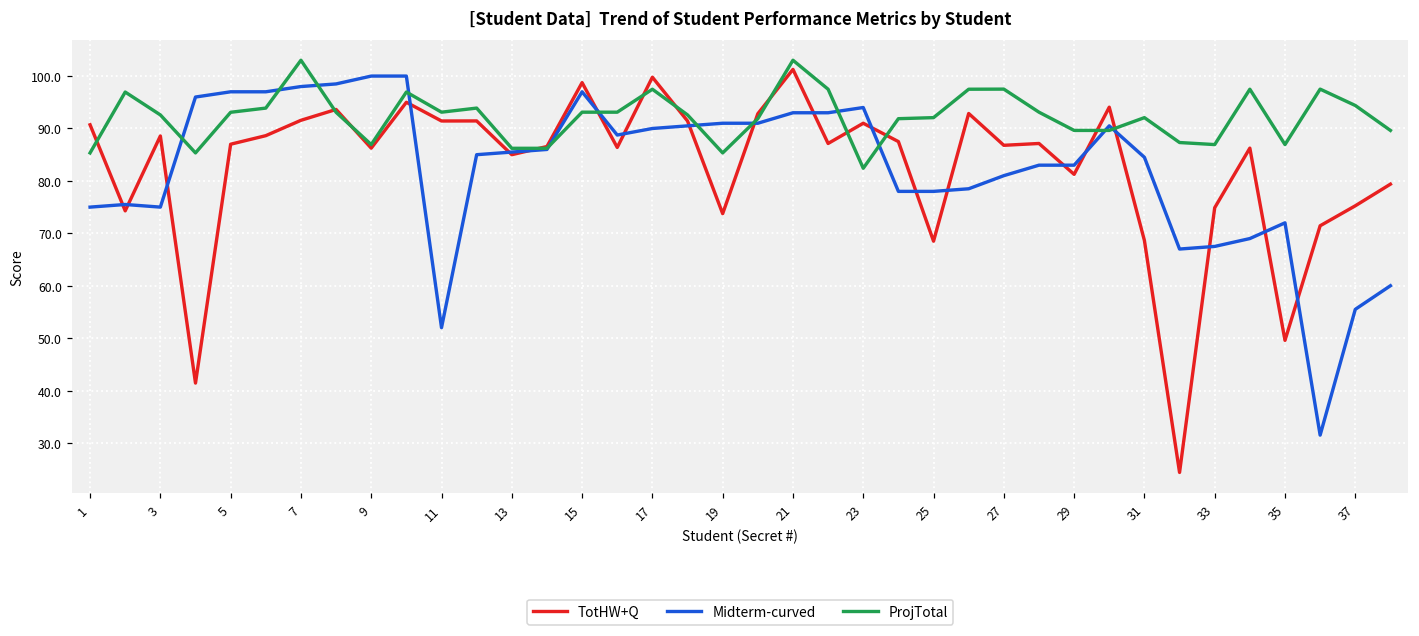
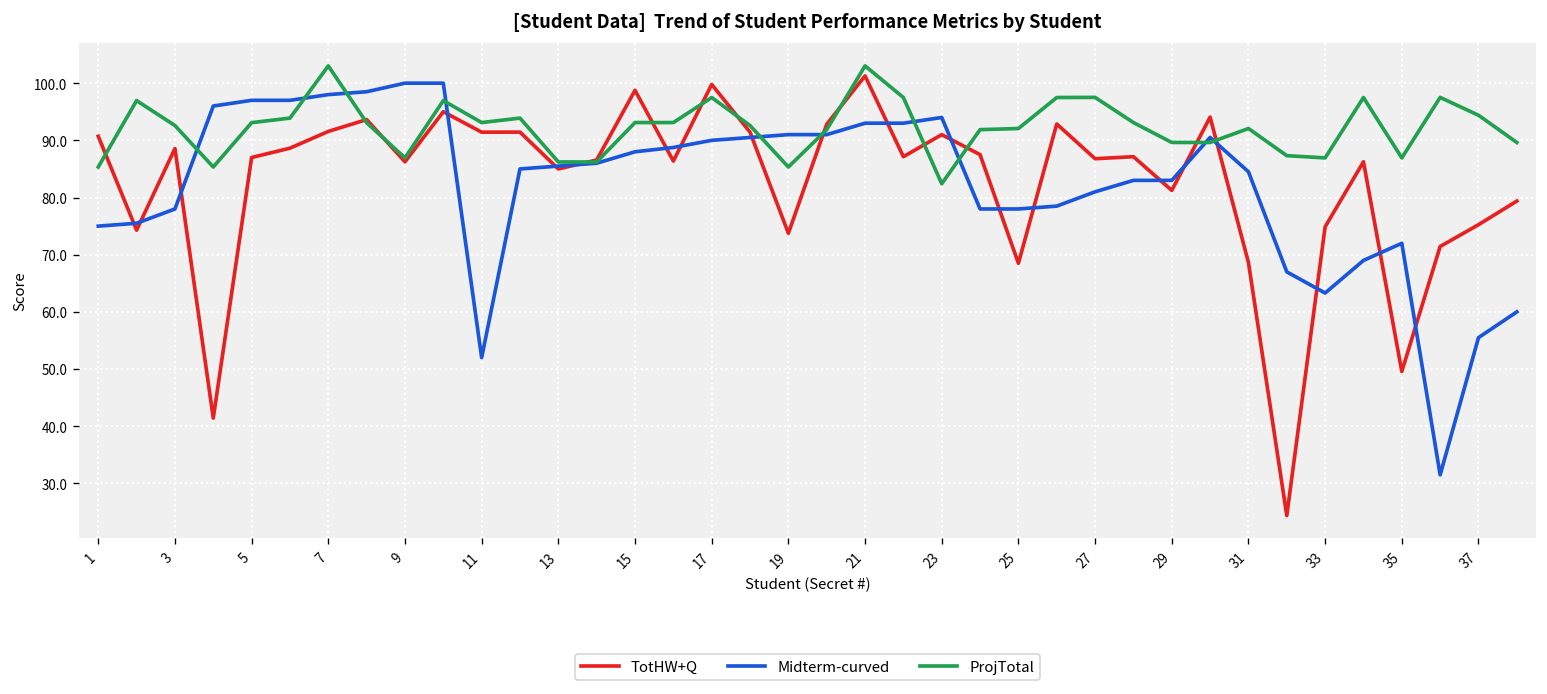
Midterm-curved, 3: 75 -> 78
Midterm-curved, 15: 97 -> 88
Midterm-curved, 33: 68 -> 63
